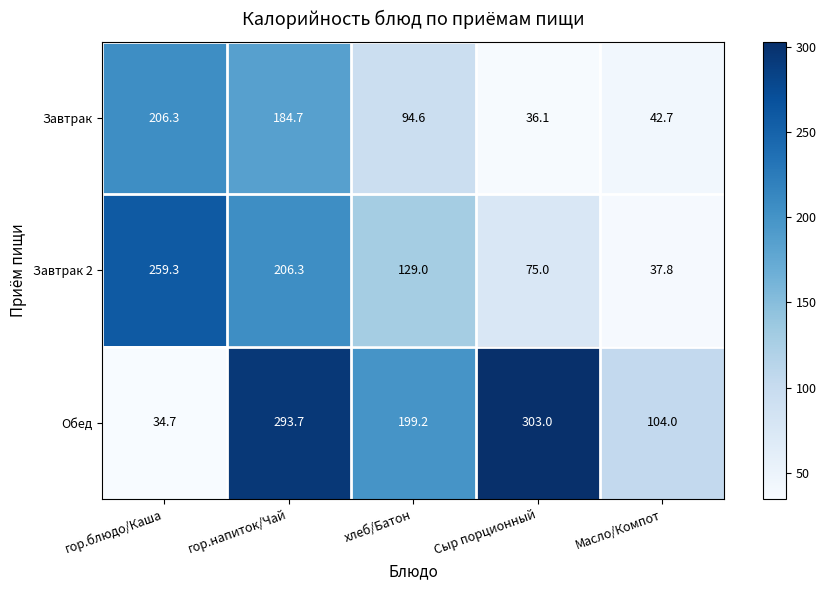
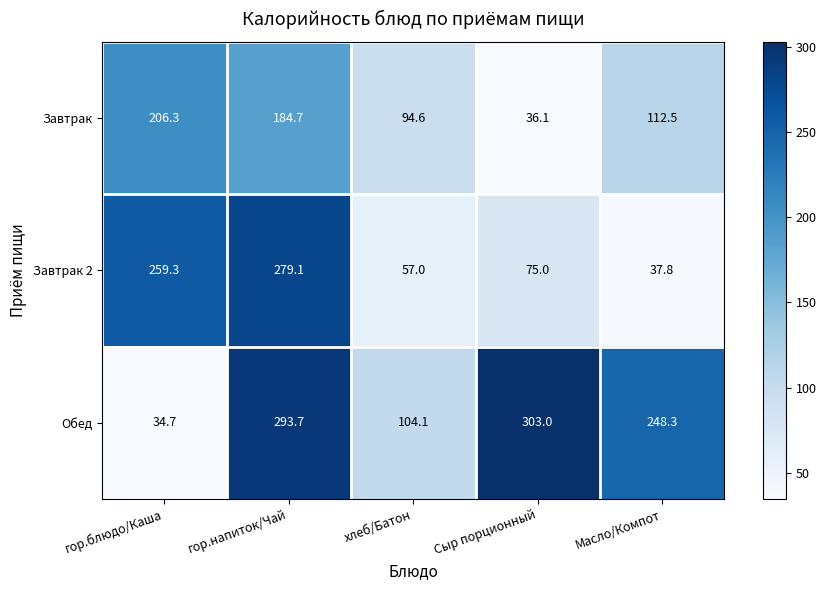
Завтрак, Масло/Компот: 42.7 -> 112.5
Завтрак 2, гор.напиток/Чай: 206.3 -> 279.1
Завтрак 2, хлеб/Батон: 129.0 -> 57.0
Обед, хлеб/Батон: 199.2 -> 104.1
Обед, Масло/Компот: 104.0 -> 248.3
